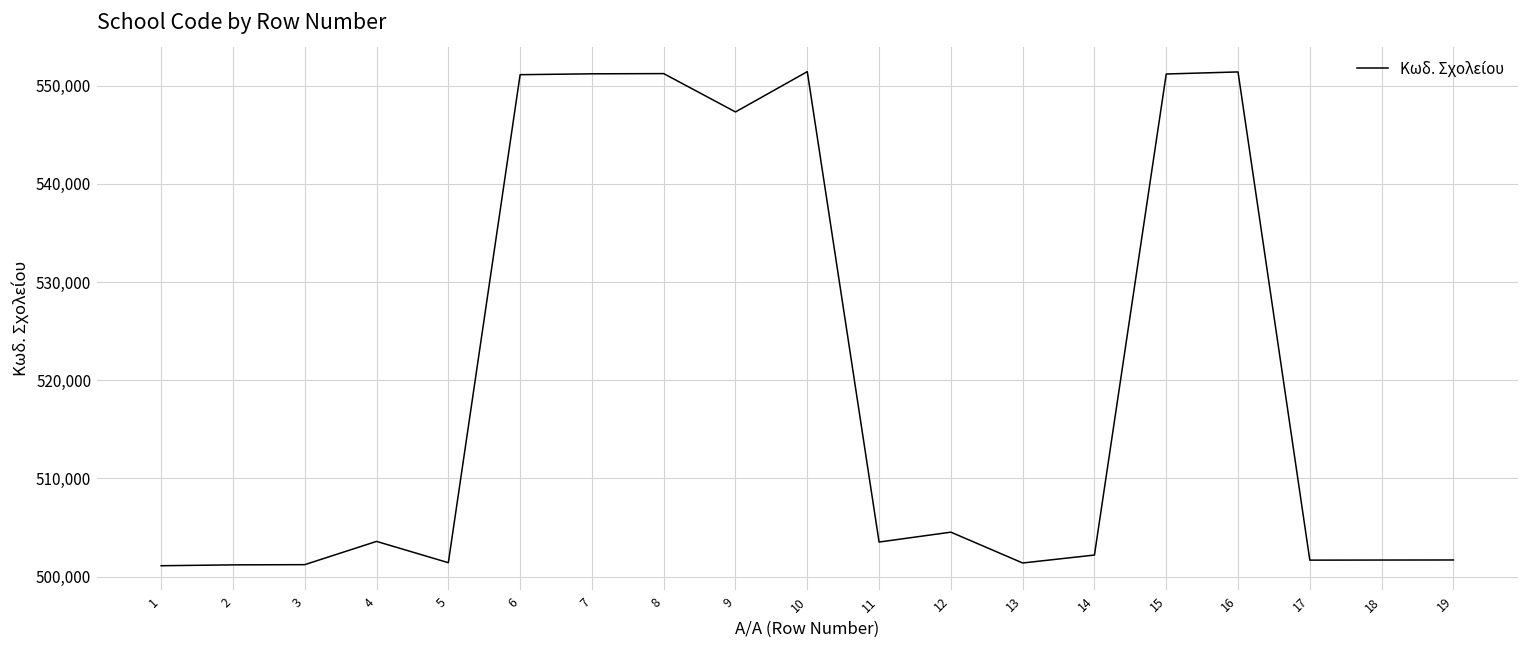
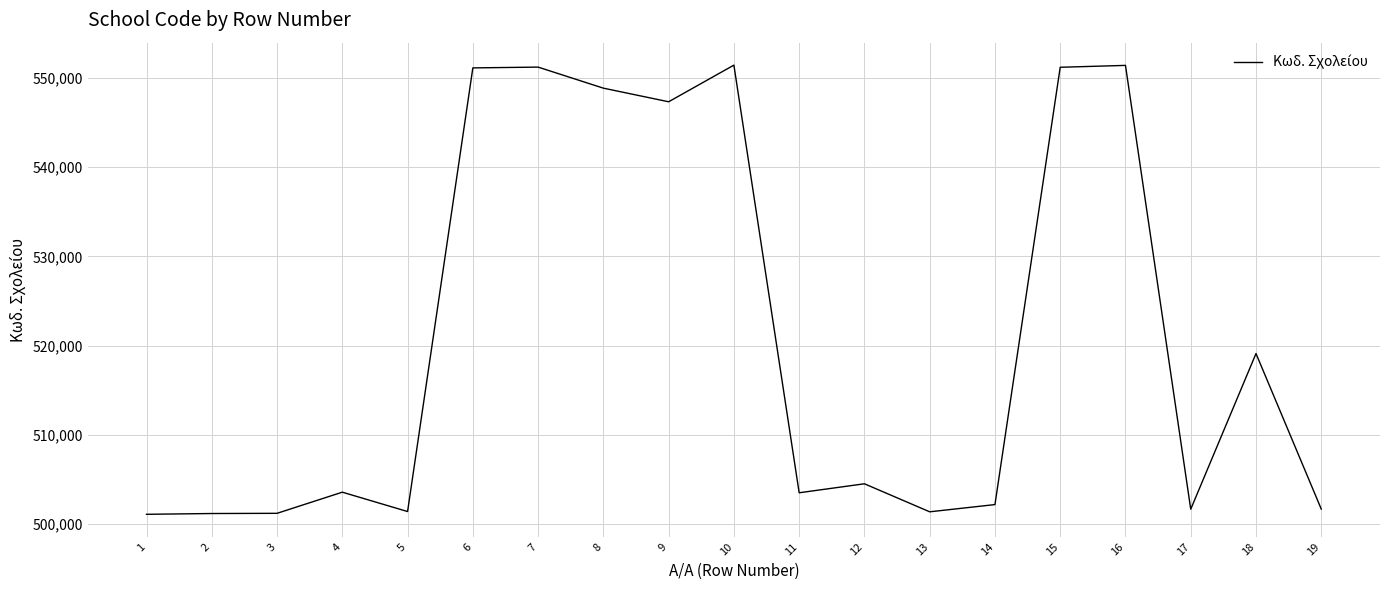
8: 551,000 -> 549,000
18: 502,000 -> 519,000
